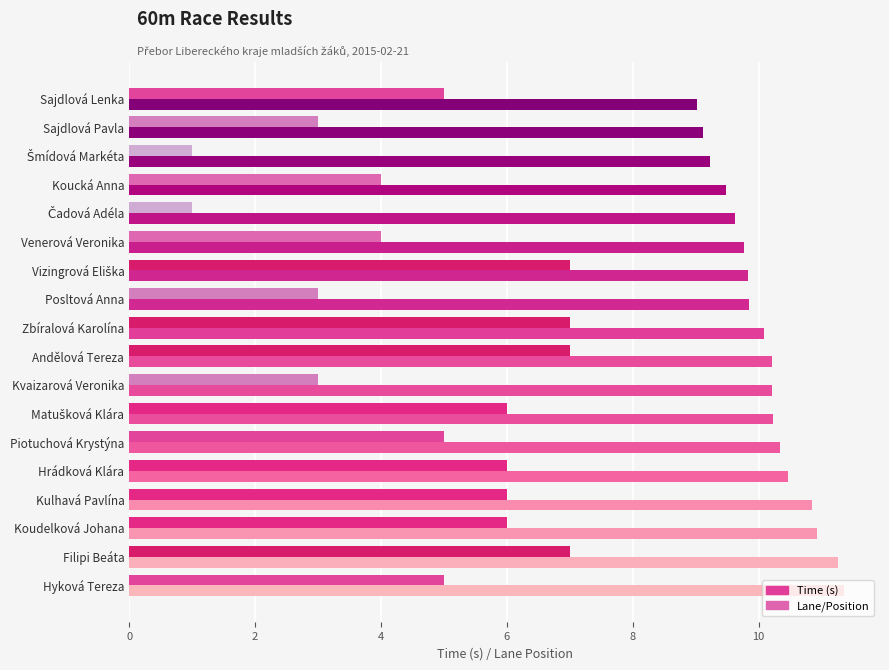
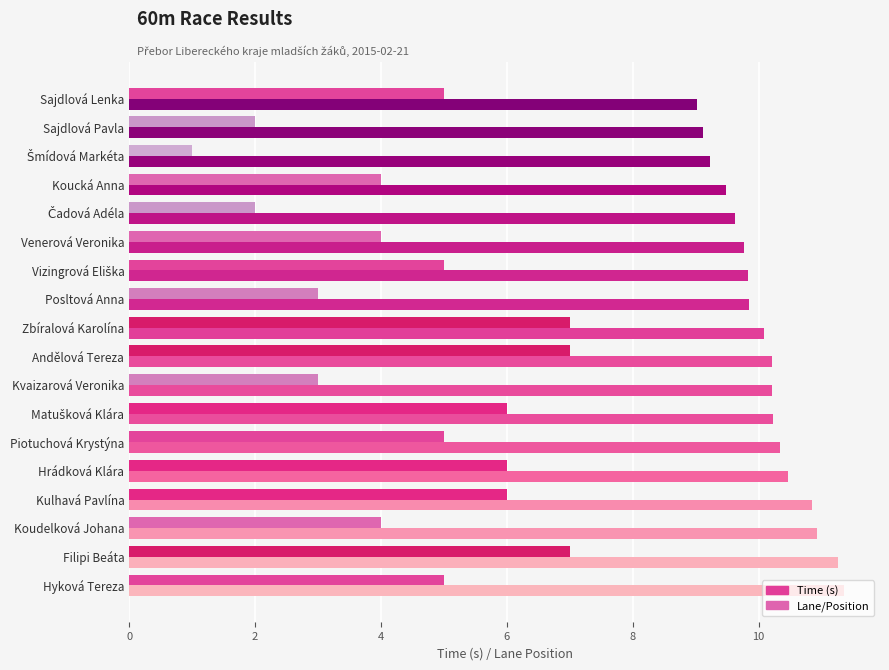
Lane/Position, Sajdlová Pavla: 3 -> 2
Lane/Position, Čadová Adéla: 1 -> 2
Lane/Position, Vizingrová Eliška: 7 -> 5
Lane/Position, Koudelková Johana: 6 -> 4
